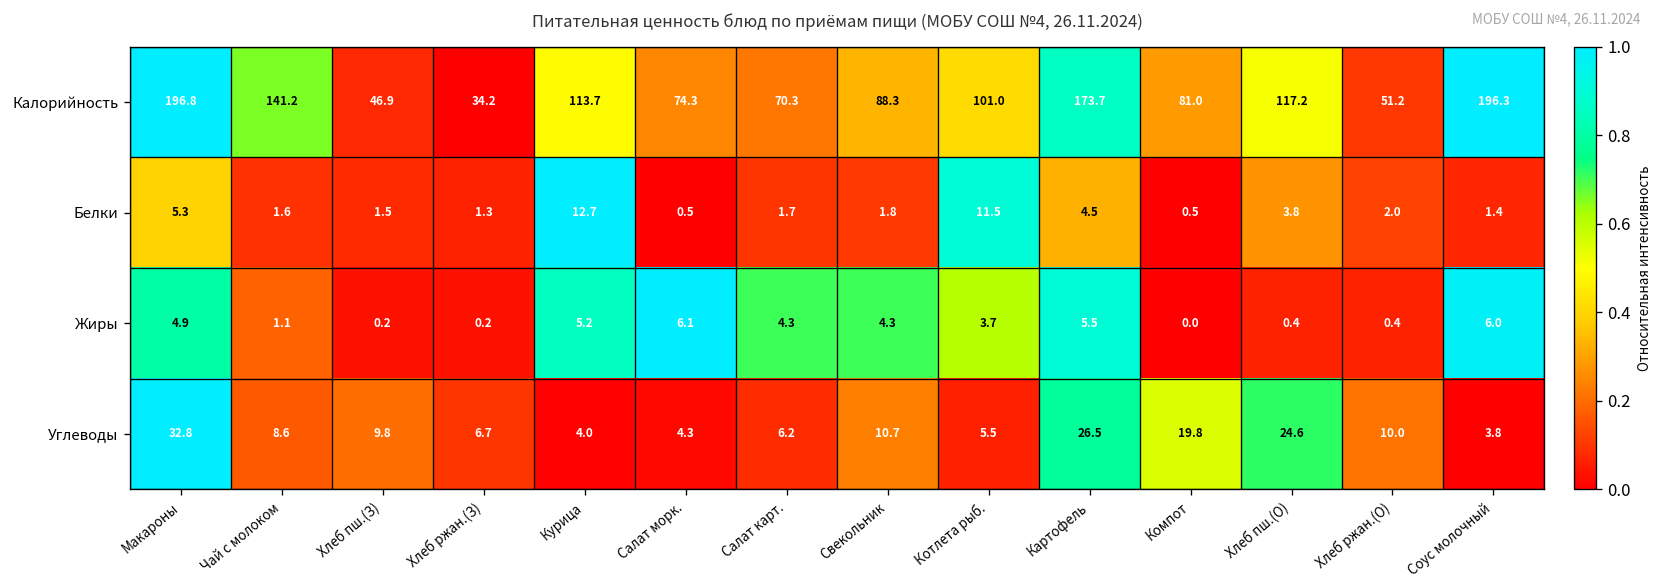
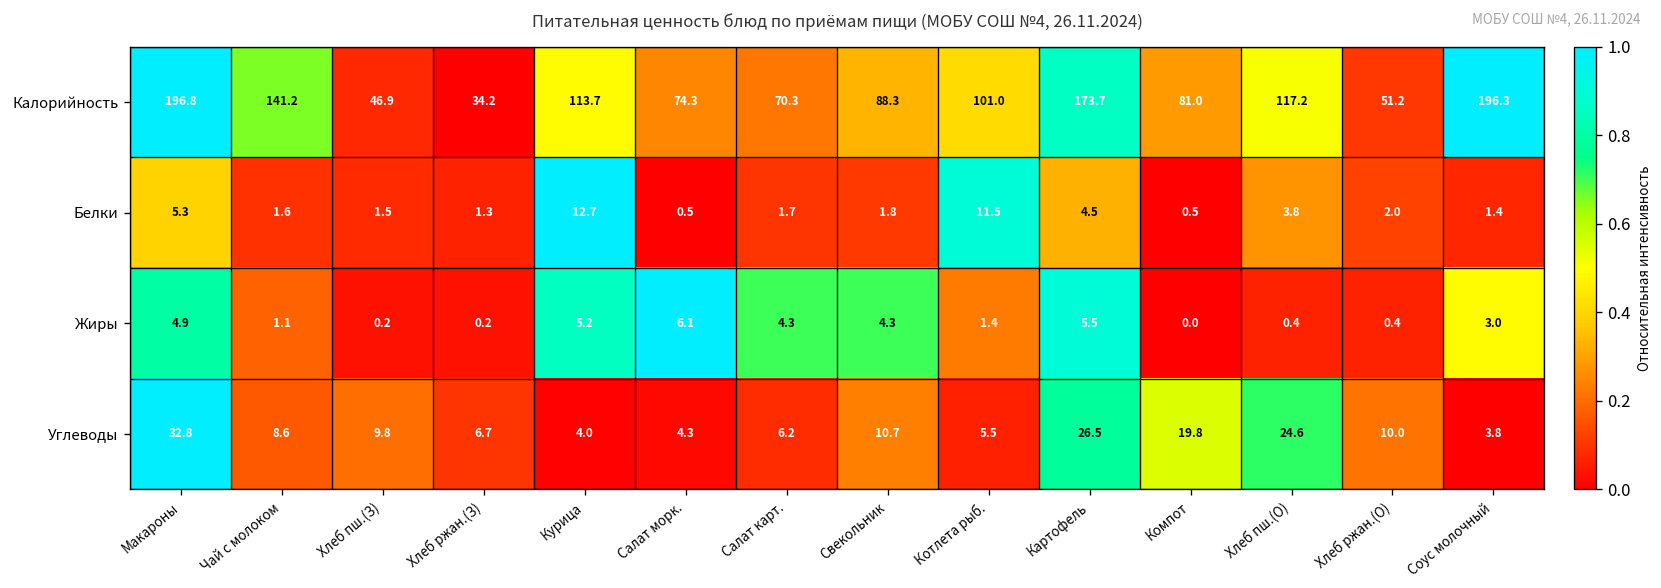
Жиры, Котлета рыб.: 3.7 -> 1.4
Жиры, Соус молочный: 6.0 -> 3.0
